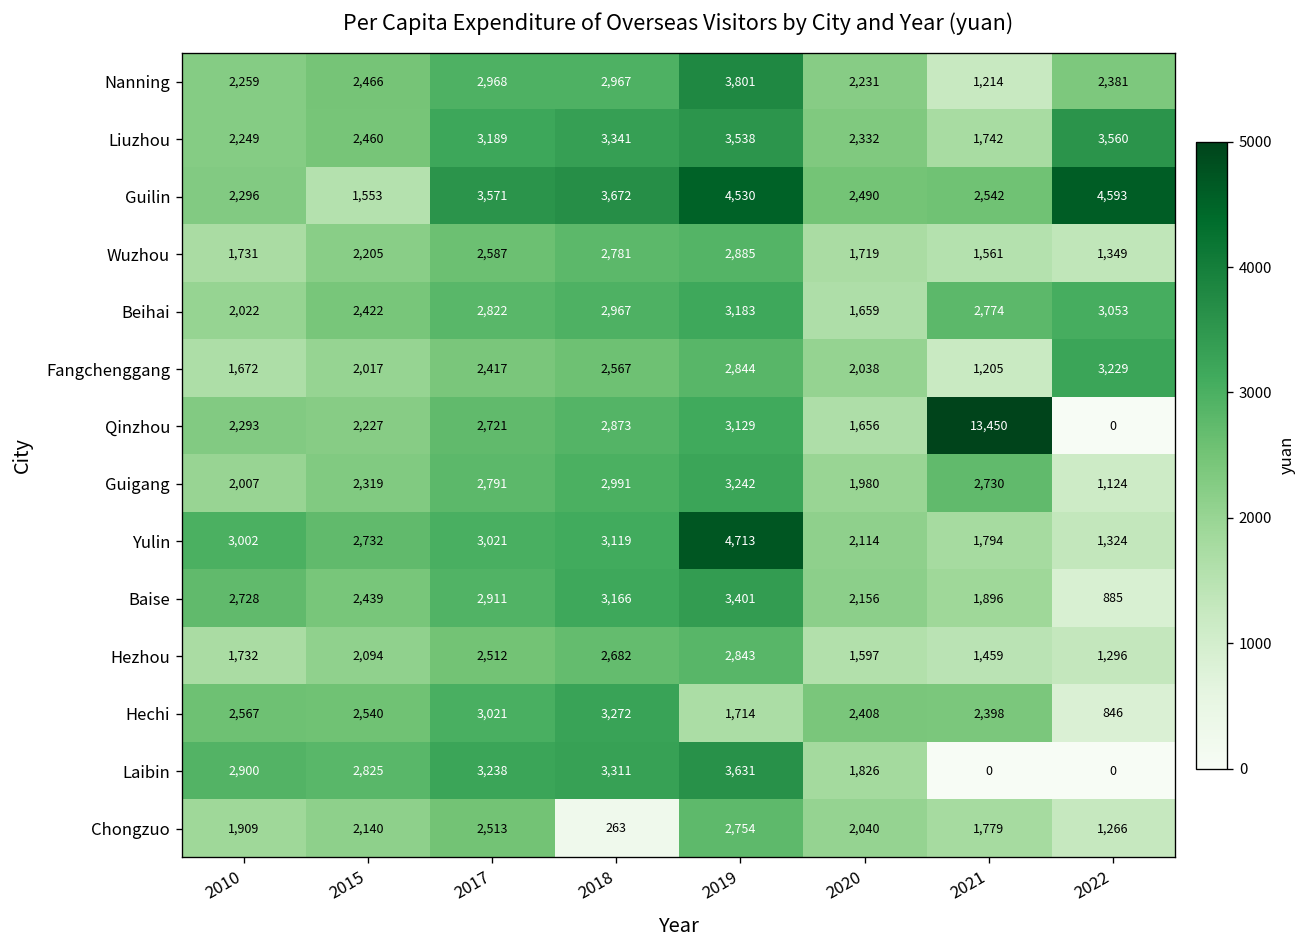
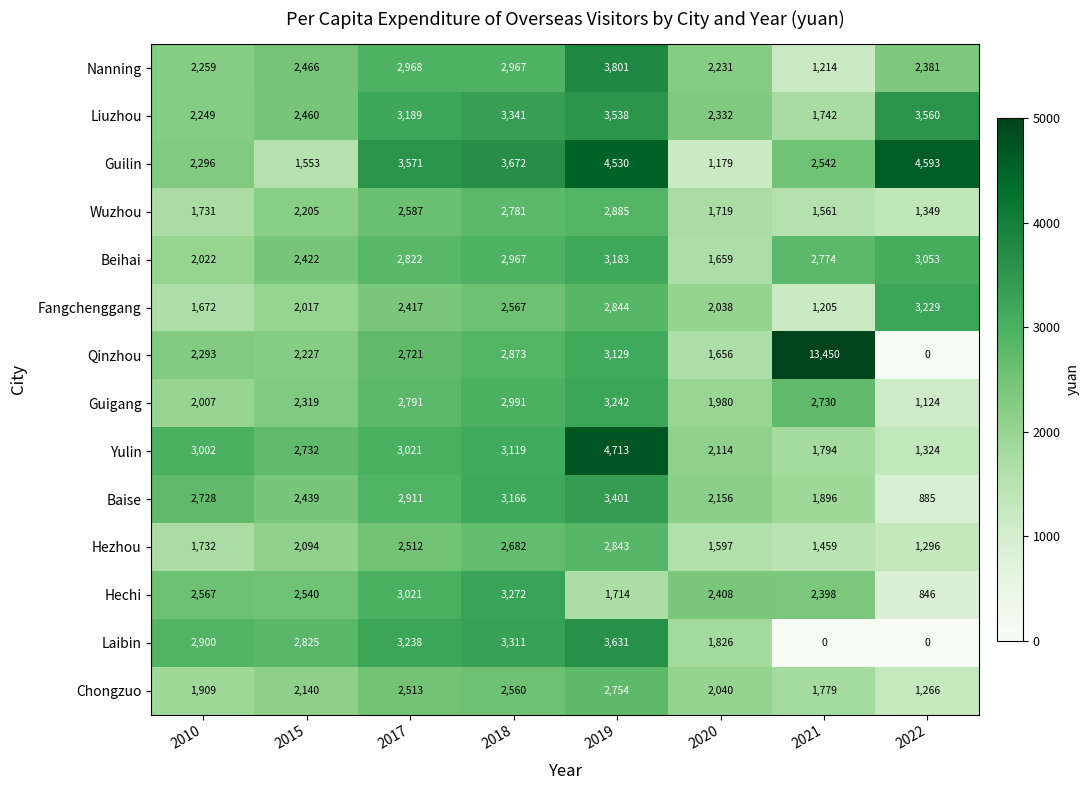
Guilin, 2020: 2,490 -> 1,179
Chongzuo, 2018: 263 -> 2,560
